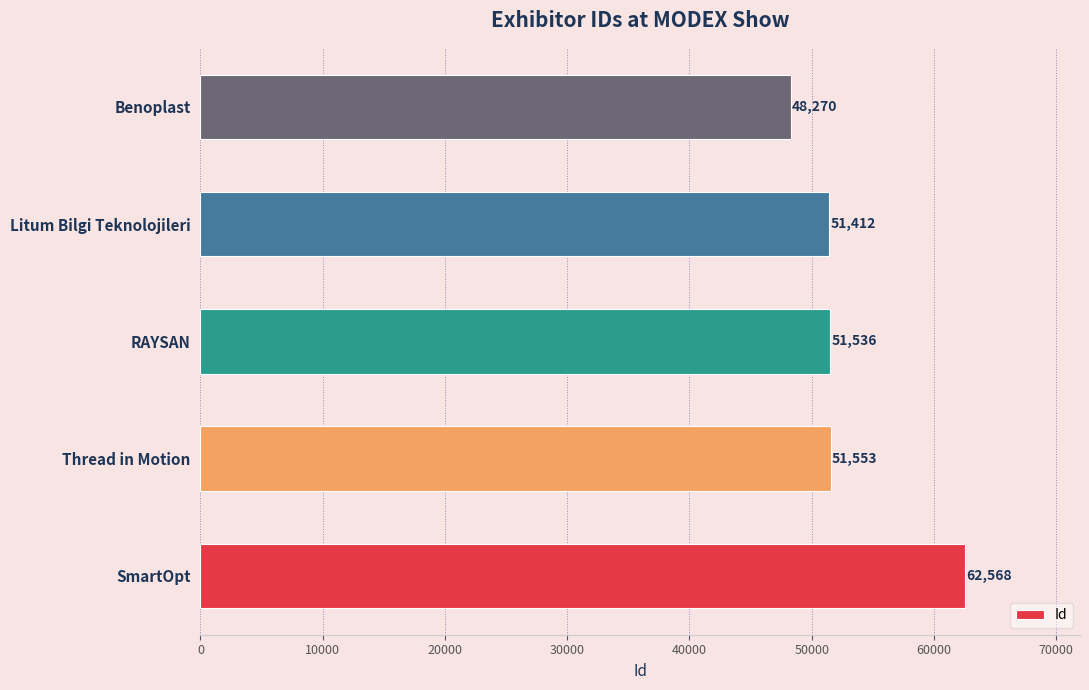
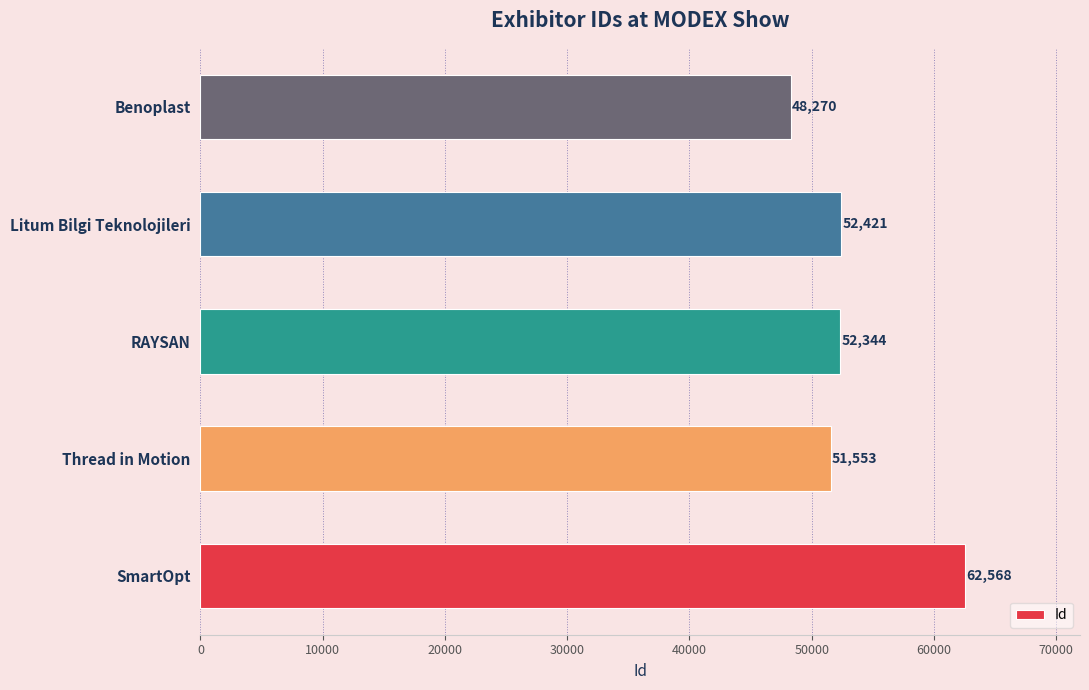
Litum Bilgi Teknolojileri: 51,412 -> 52,421
RAYSAN: 51,536 -> 52,344
